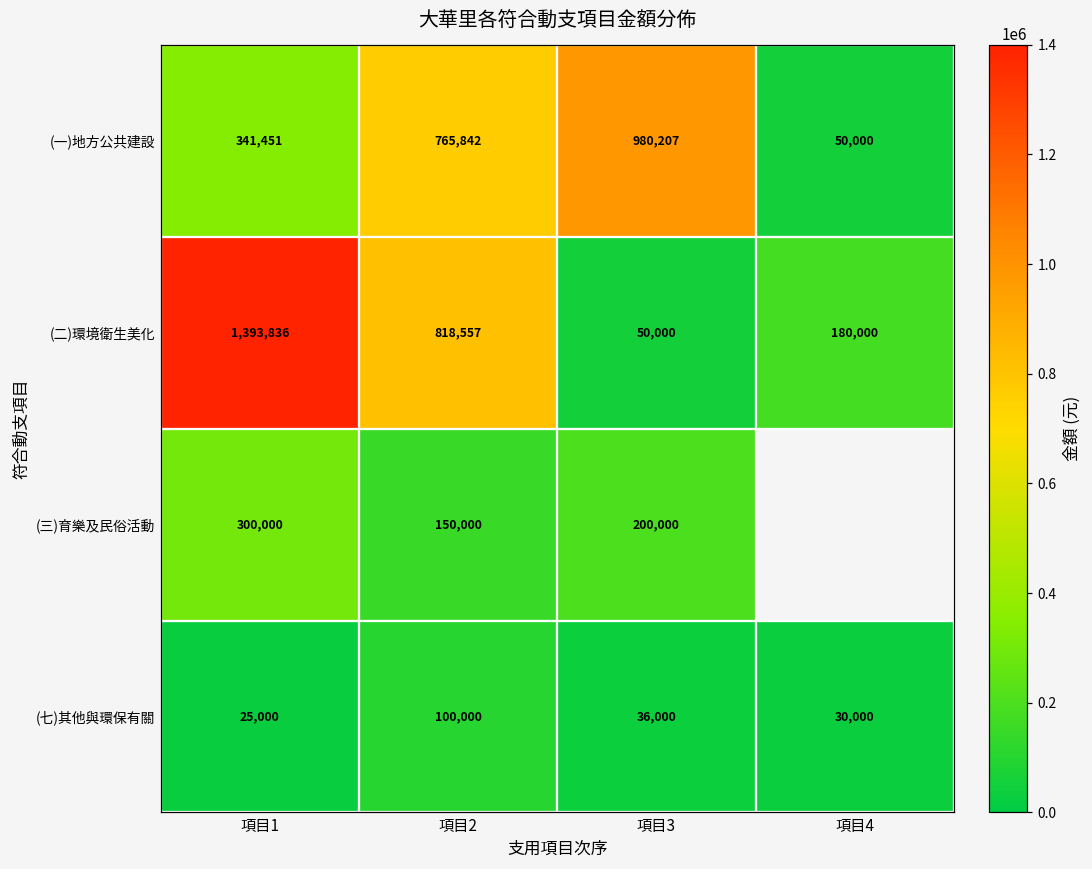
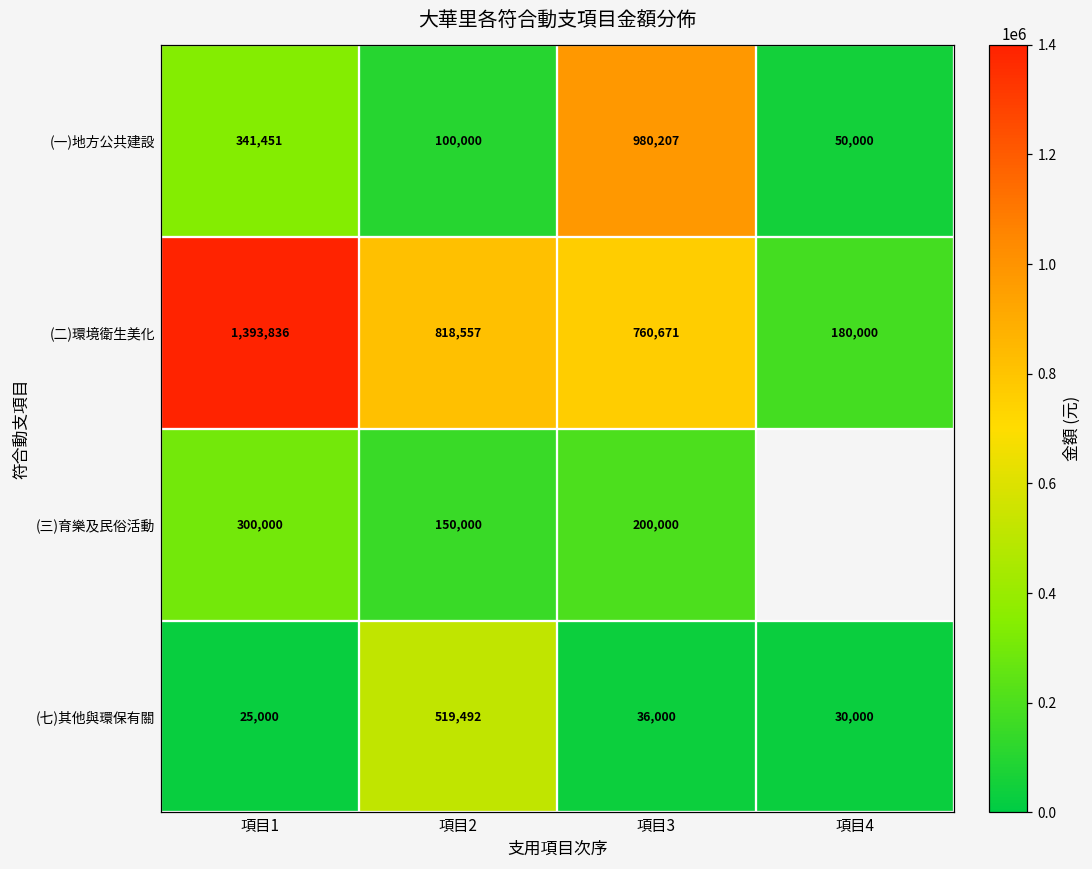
(一)地方公共建設, 項目2: 765,842 -> 100,000
(二)環境衛生美化, 項目3: 50,000 -> 760,671
(七)其他與環保有關, 項目2: 100,000 -> 519,492
